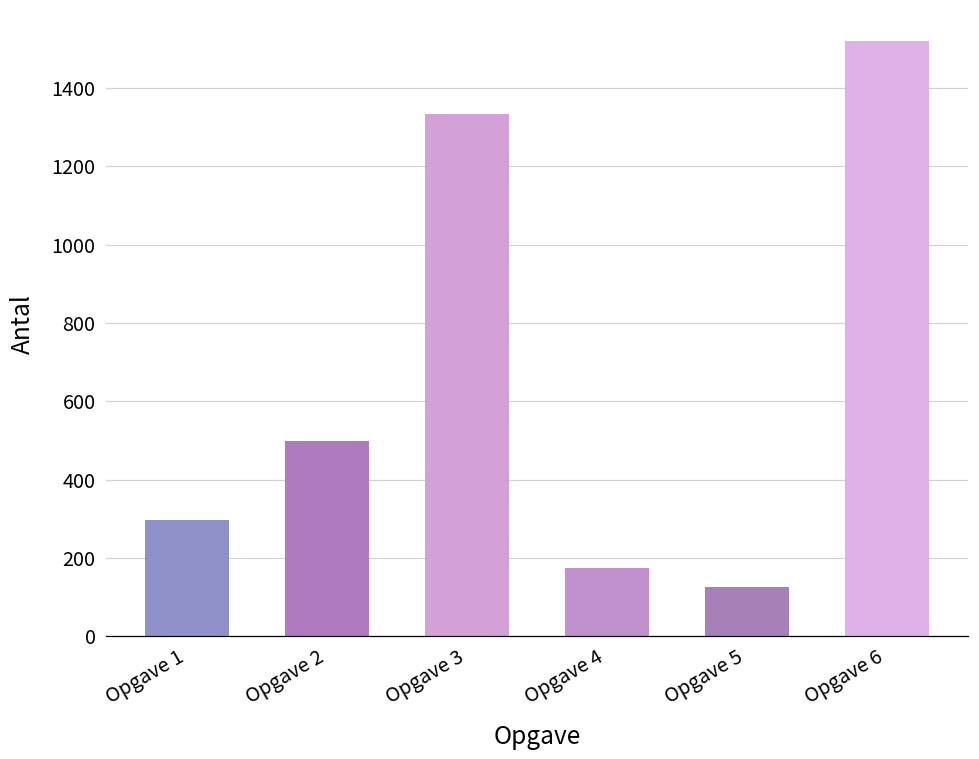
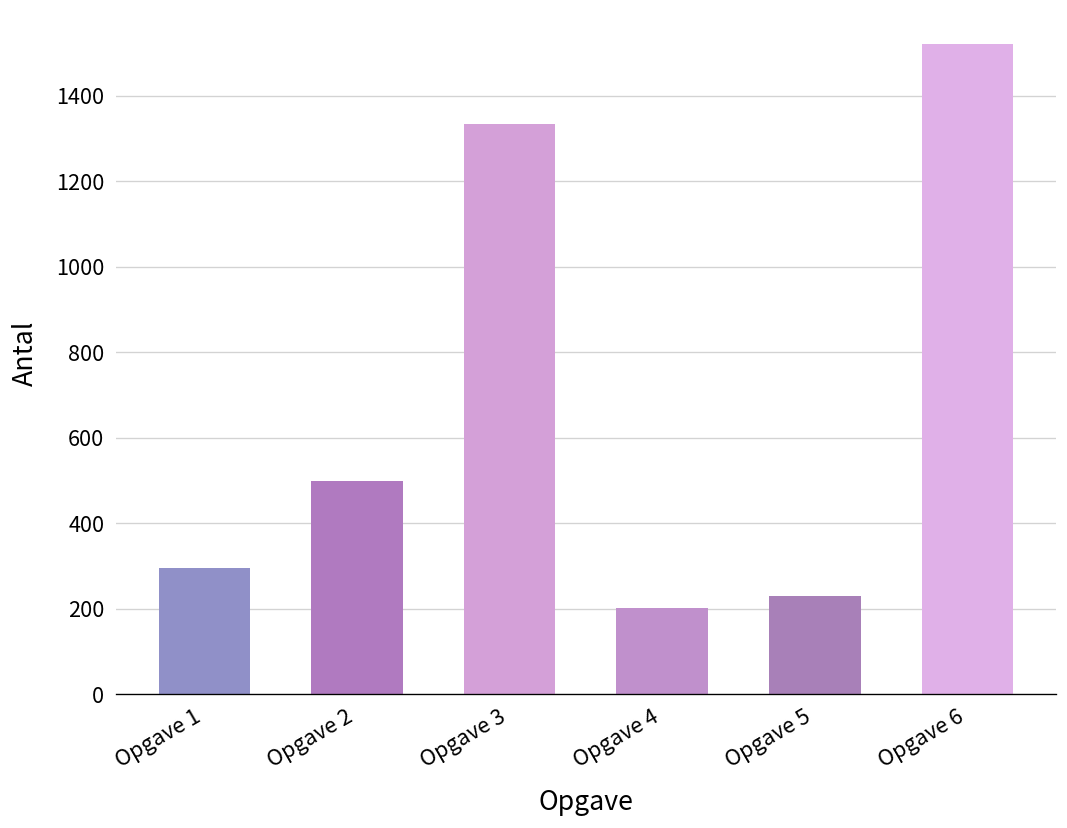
Opgave 4: 180 -> 200
Opgave 5: 130 -> 230
